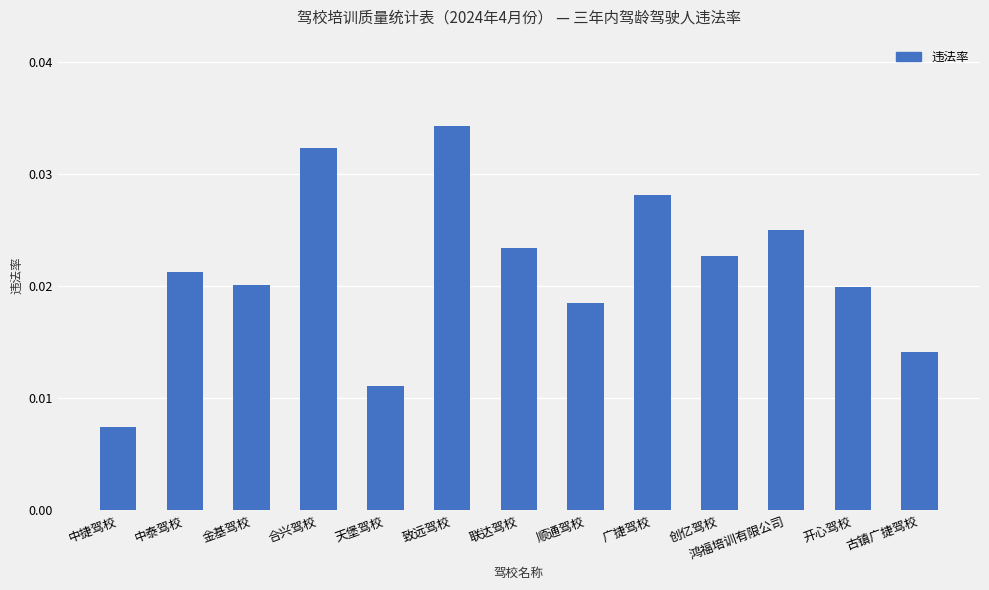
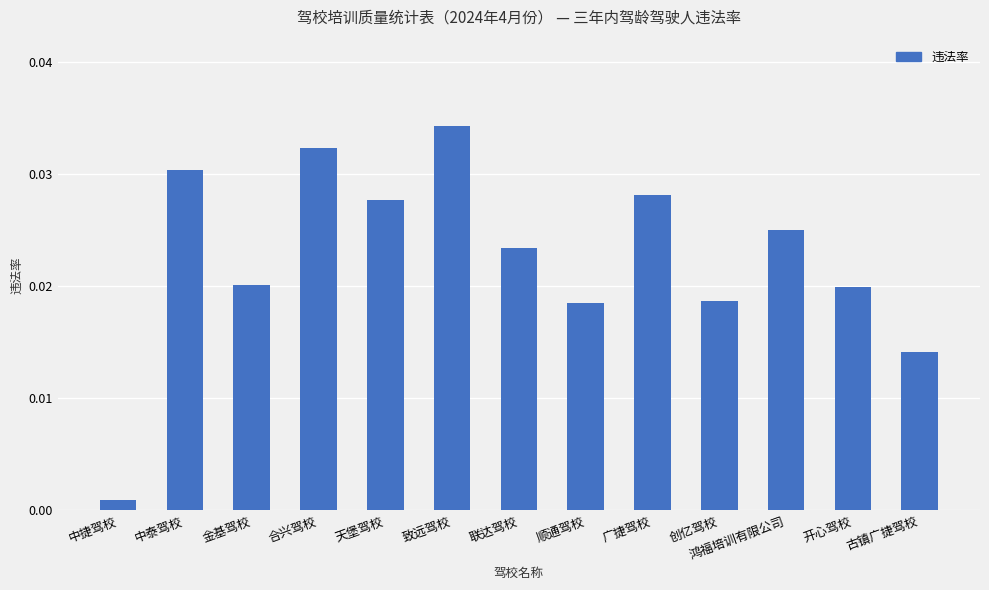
中捷驾校: 0.0074 -> 0.0009
中泰驾校: 0.0213 -> 0.0304
天堡驾校: 0.0111 -> 0.0277
创亿驾校: 0.0227 -> 0.0187
